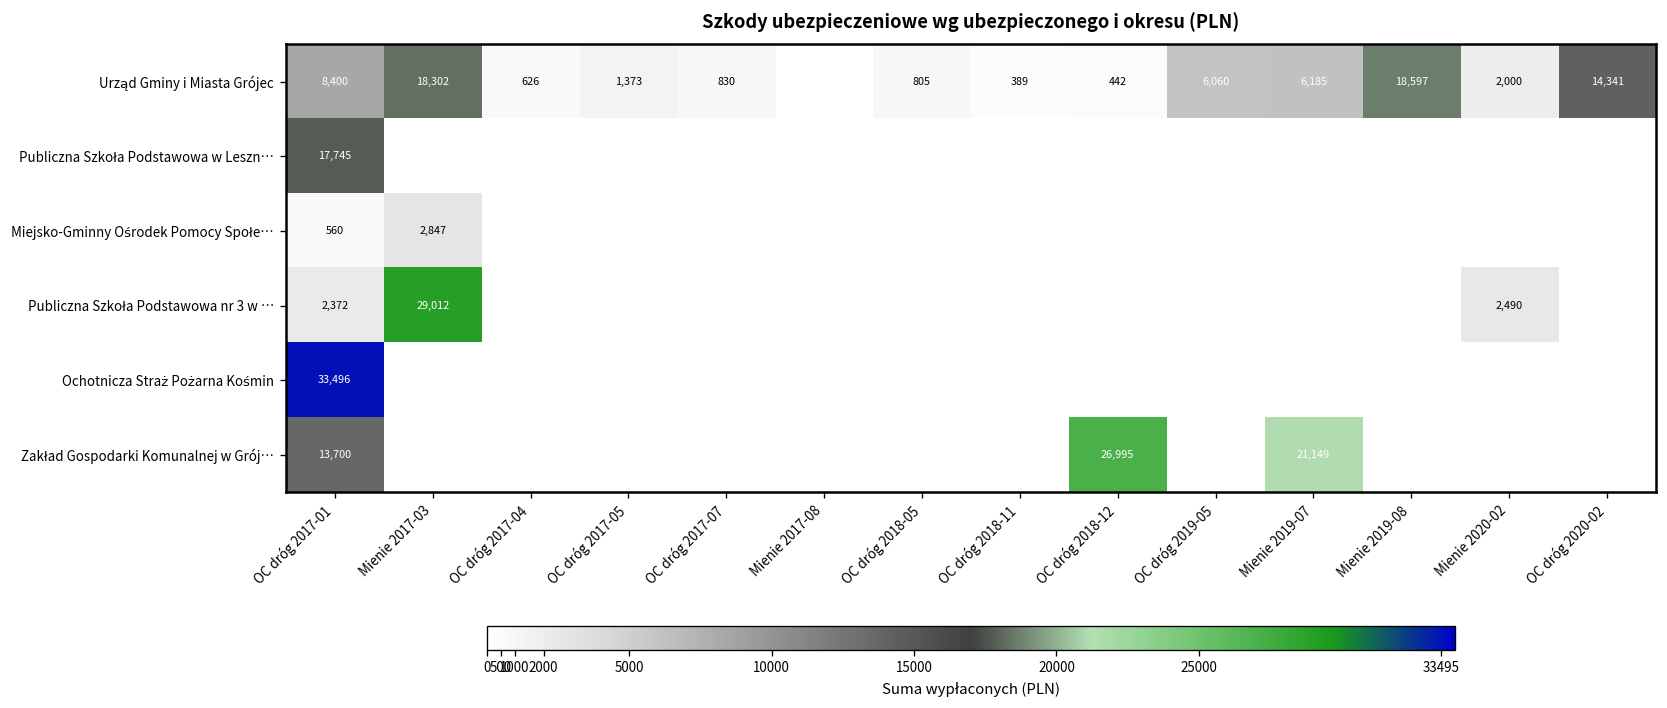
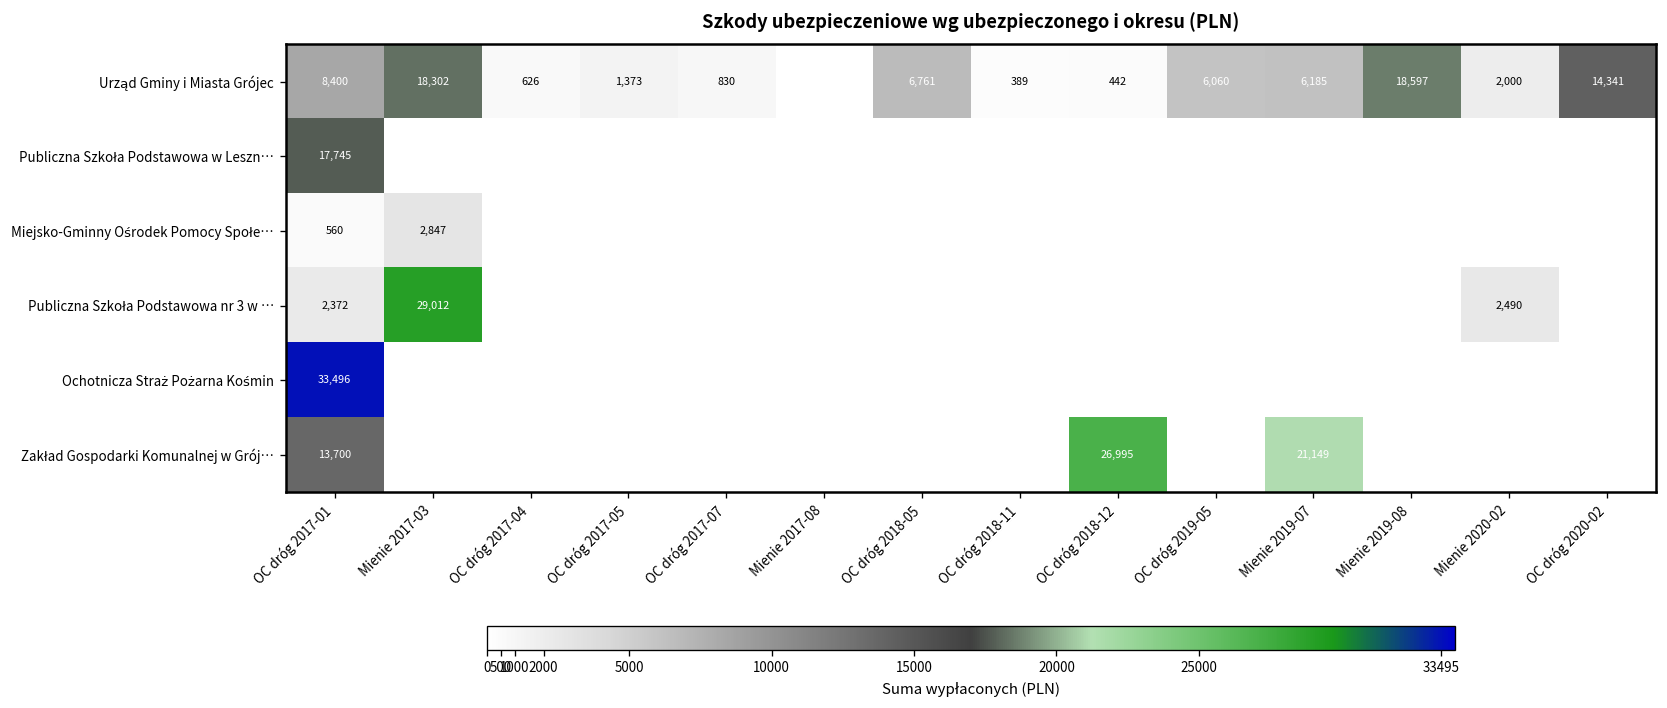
Urząd Gminy i Miasta Grójec, OC dróg 2018-05: 805 -> 6,761
